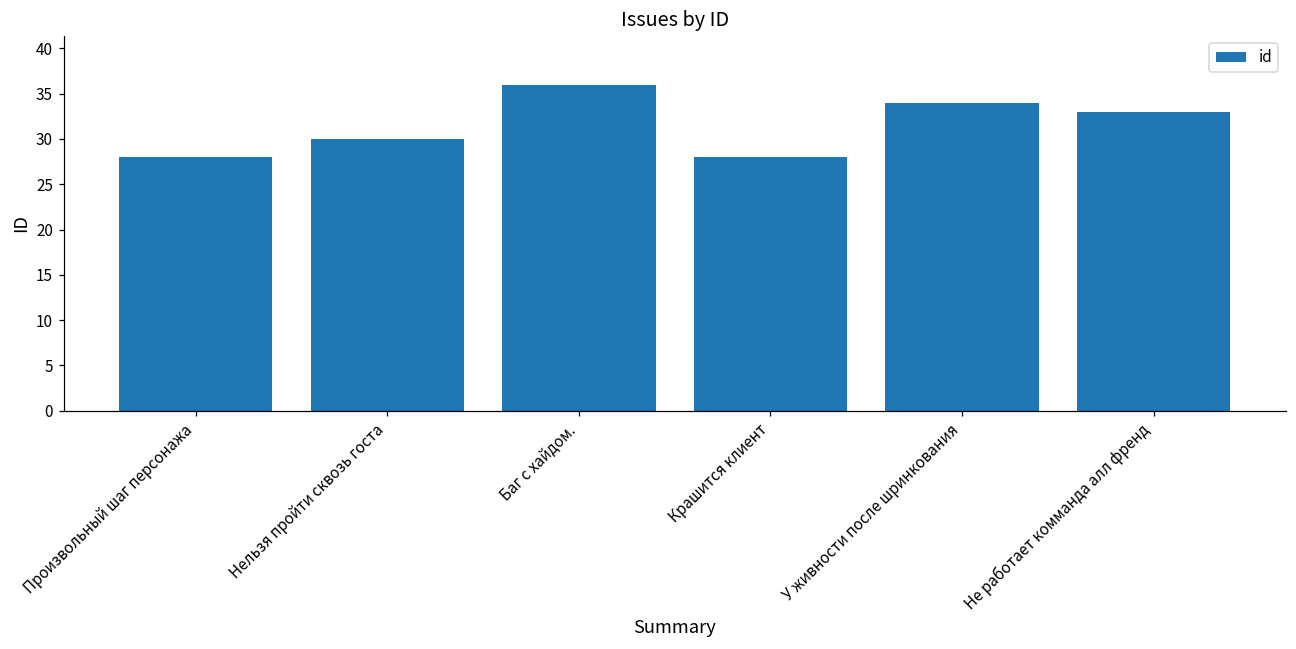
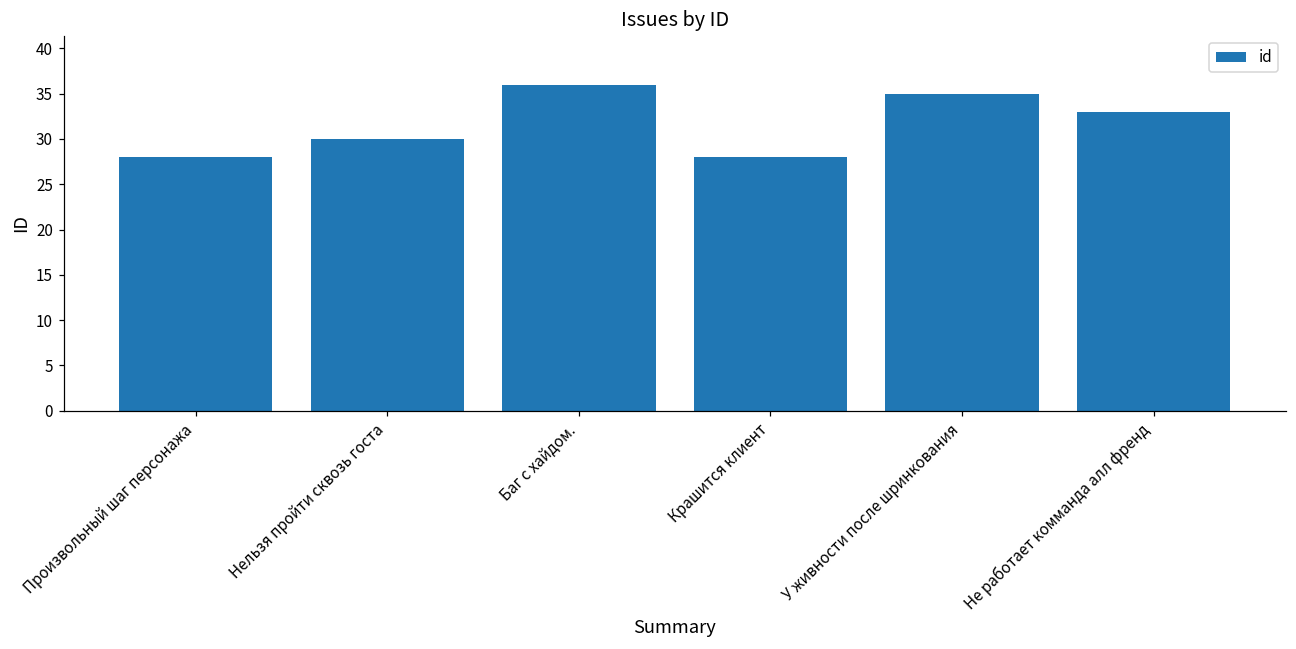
У живности после шринкования: 34 -> 35
